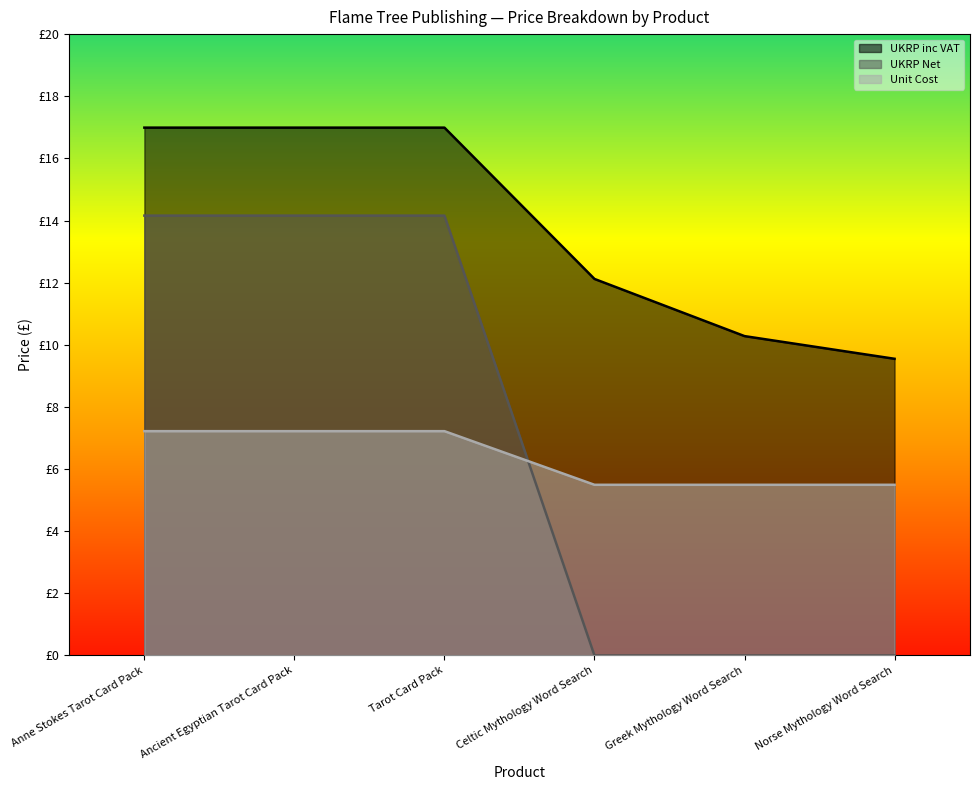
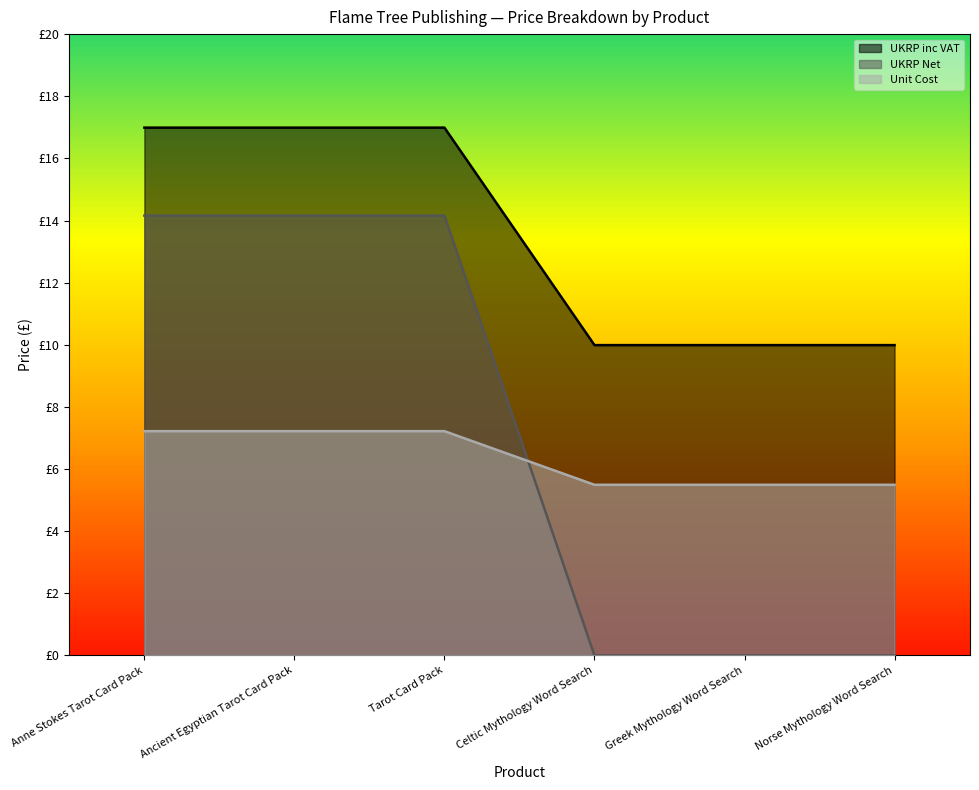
UKRP inc VAT, Celtic Mythology Word Search: £12.1 -> £10.0
UKRP inc VAT, Greek Mythology Word Search: £10.3 -> £10.0
UKRP inc VAT, Norse Mythology Word Search: £9.6 -> £10.0
